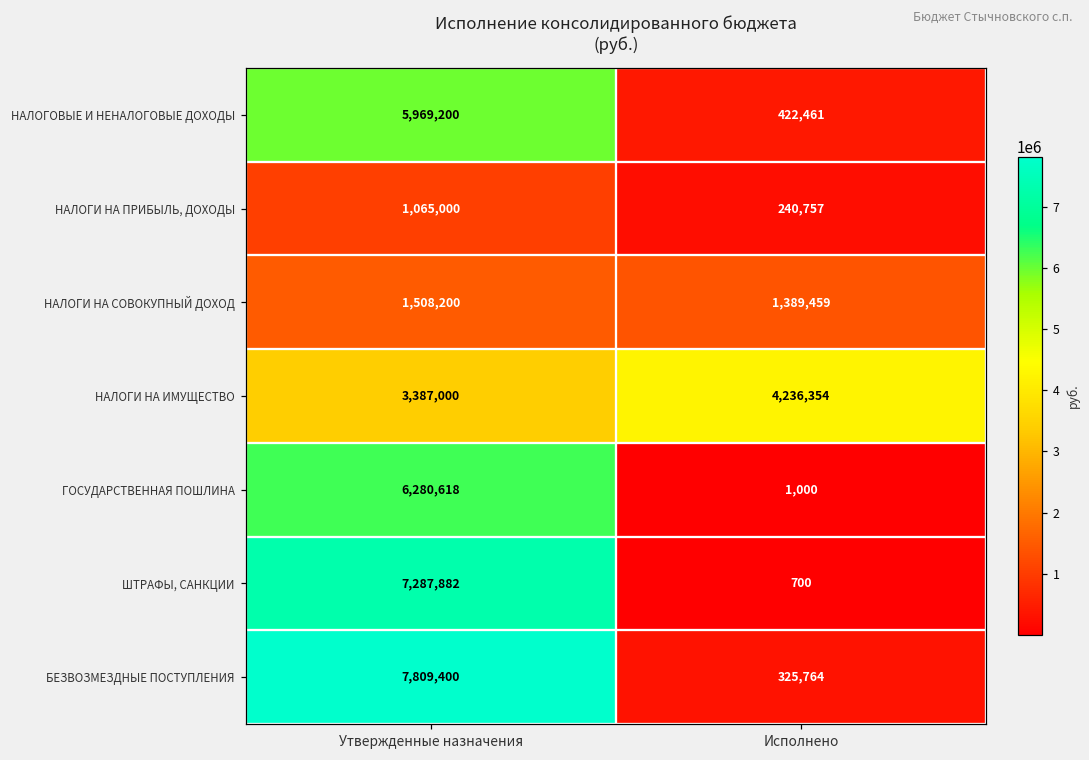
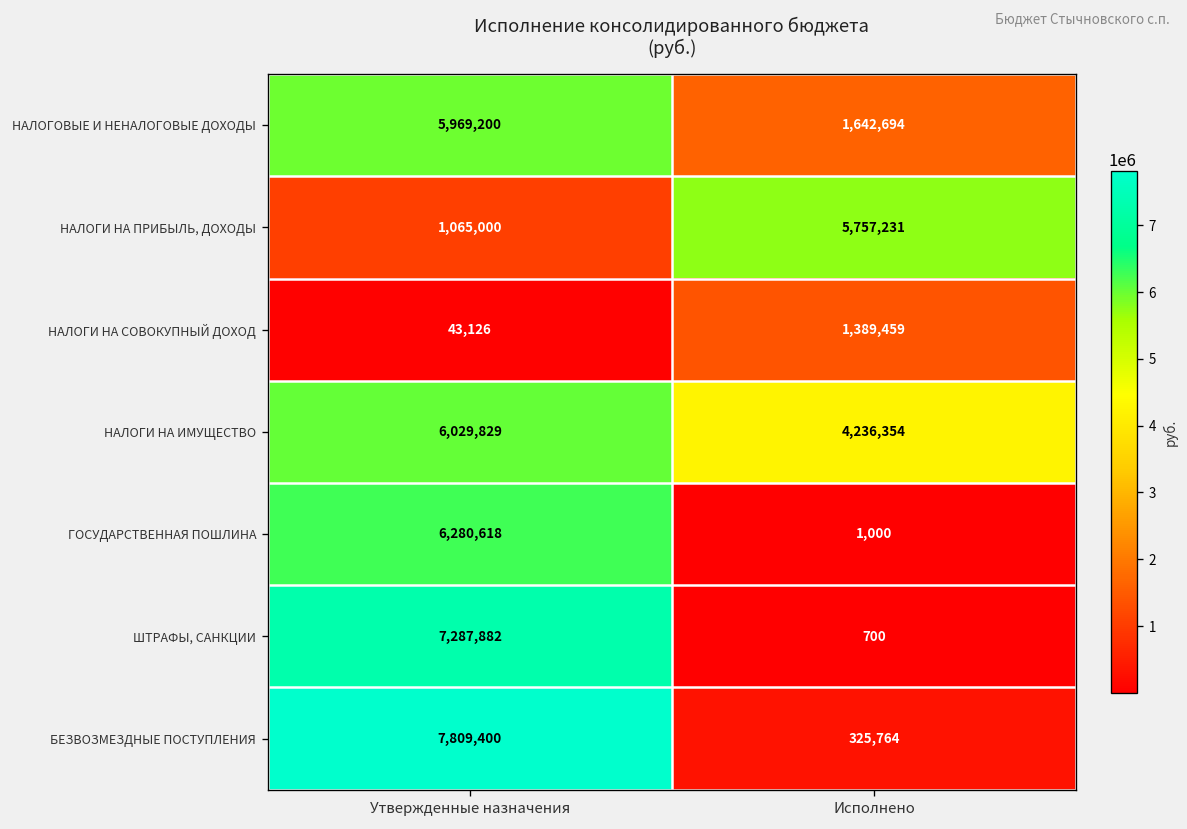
НАЛОГОВЫЕ И НЕНАЛОГОВЫЕ ДОХОДЫ, Исполнено: 422,461 -> 1,642,694
НАЛОГИ НА ПРИБЫЛЬ, ДОХОДЫ, Исполнено: 240,757 -> 5,757,231
НАЛОГИ НА СОВОКУПНЫЙ ДОХОД, Утвержденные назначения: 1,508,200 -> 43,126
НАЛОГИ НА ИМУЩЕСТВО, Утвержденные назначения: 3,387,000 -> 6,029,829
